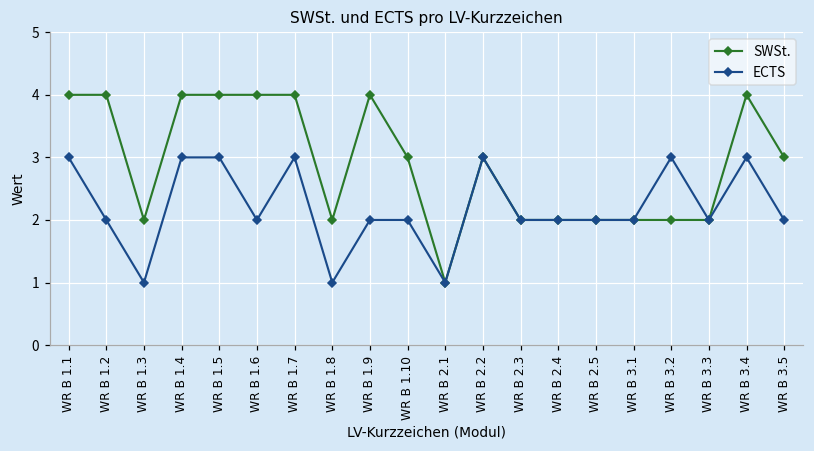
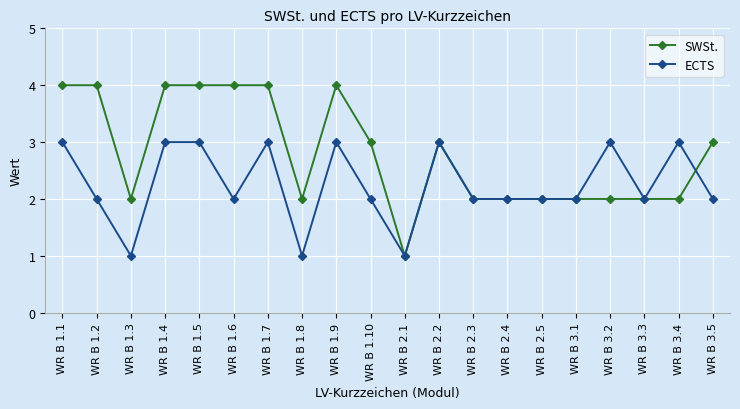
ECTS, WR B 1.9: 2 -> 3
SWSt., WR B 3.4: 4 -> 2
